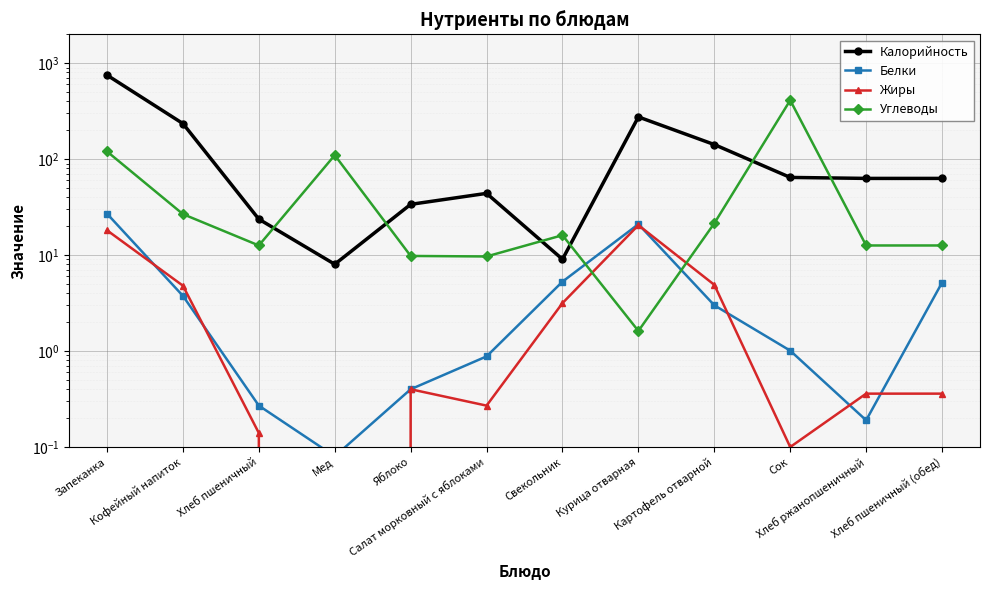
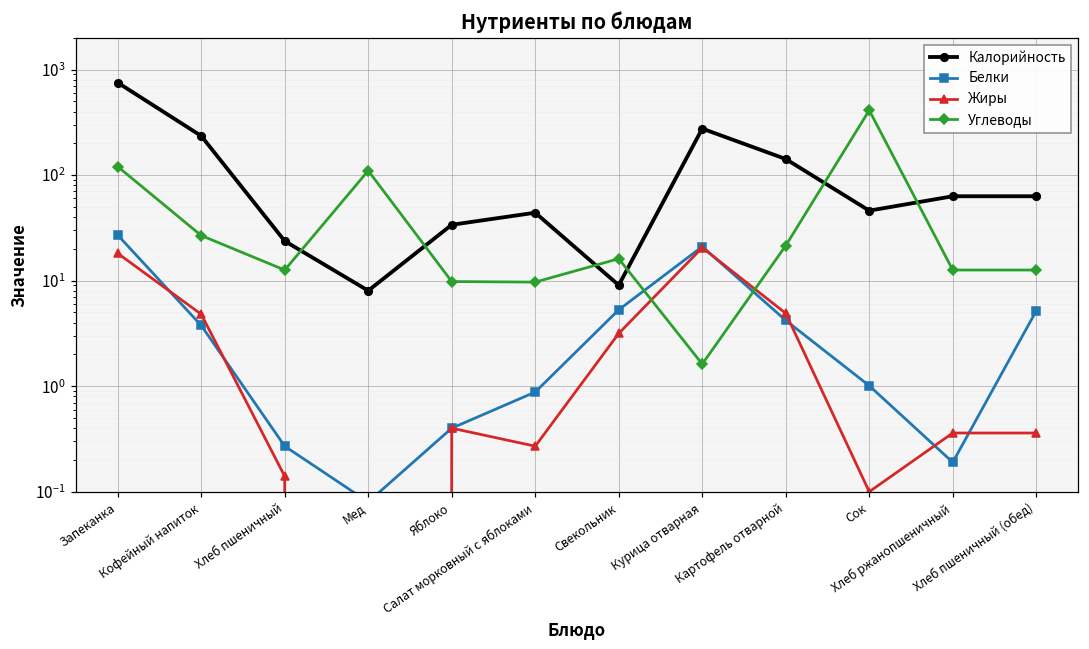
Белки, Картофель отварной: 3.0 -> 4
Калорийность, Сок: 60 -> 50
